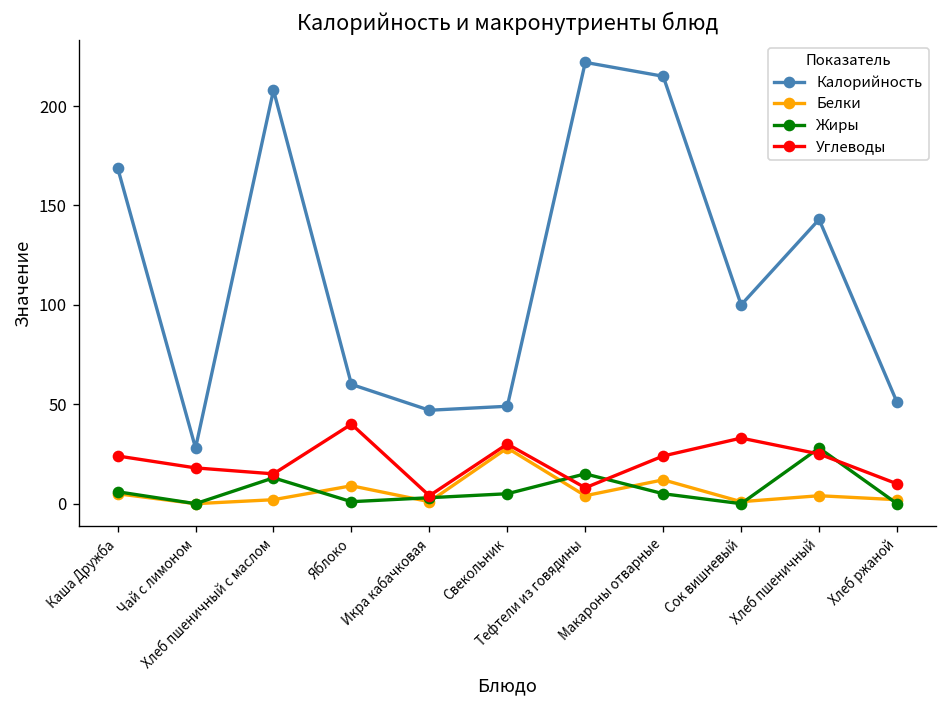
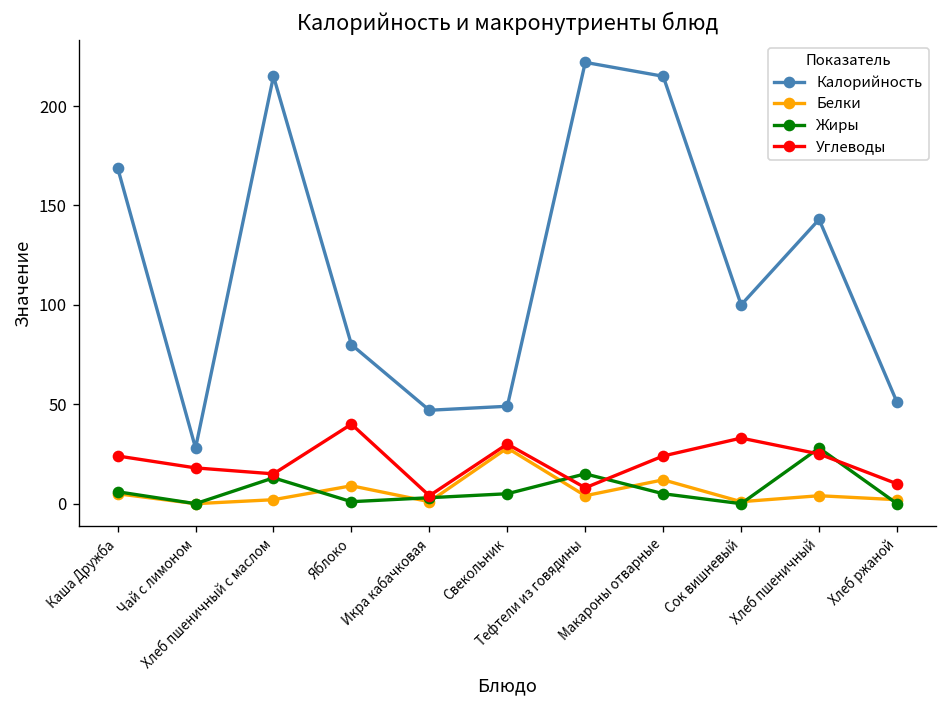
Калорийность, Хлеб пшеничный с маслом: 208 -> 215
Калорийность, Яблоко: 60 -> 80
